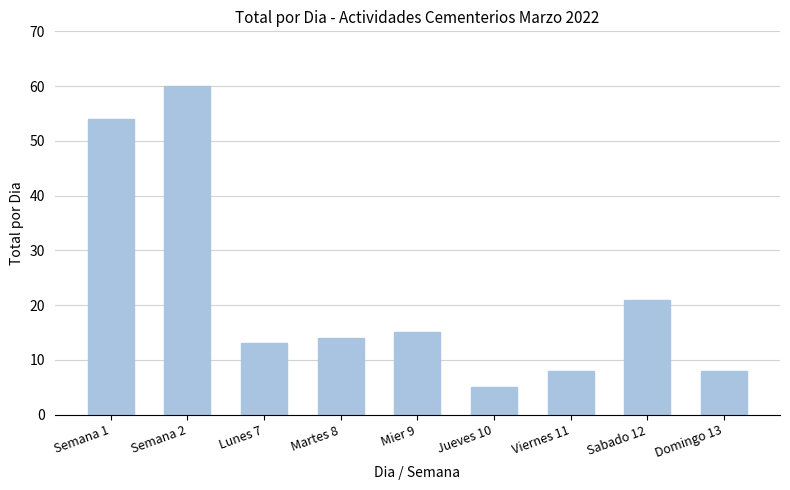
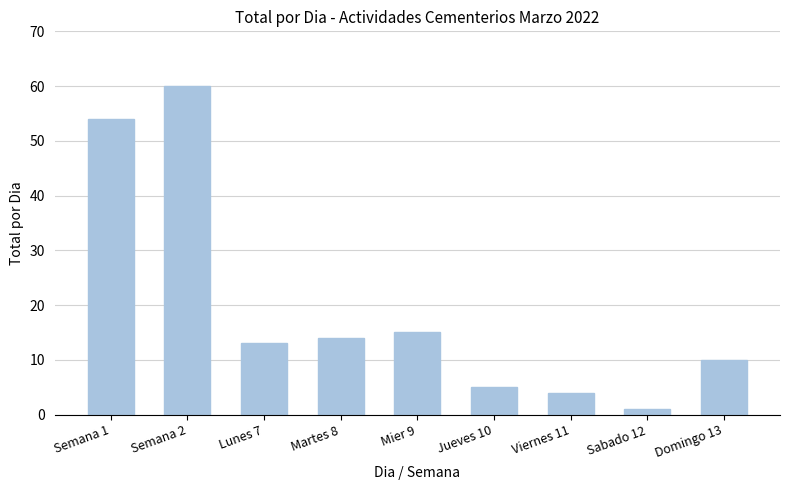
Viernes 11: 8 -> 4
Sabado 12: 21 -> 1
Domingo 13: 8 -> 10
